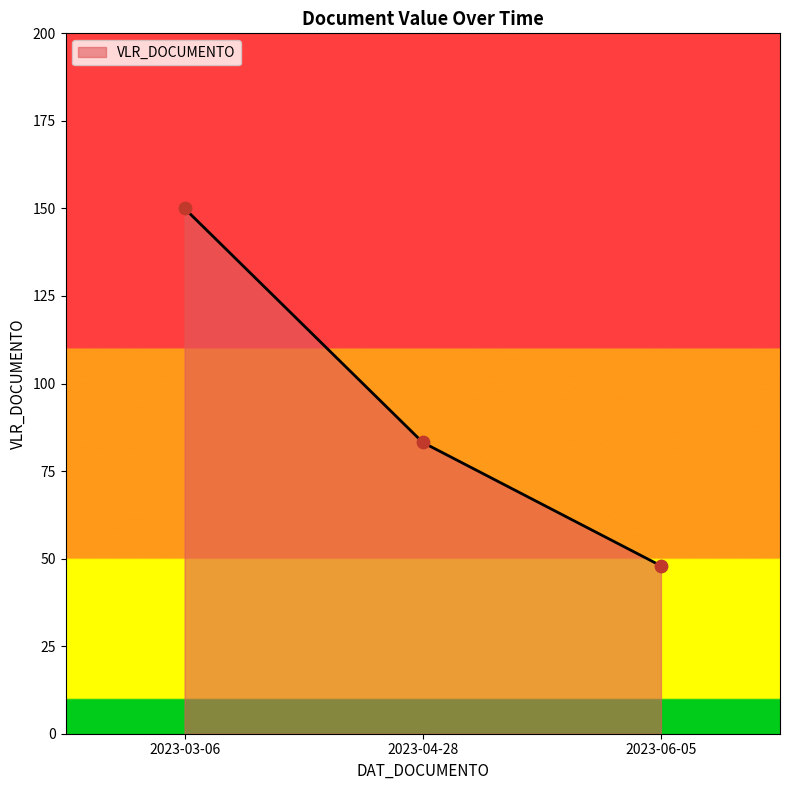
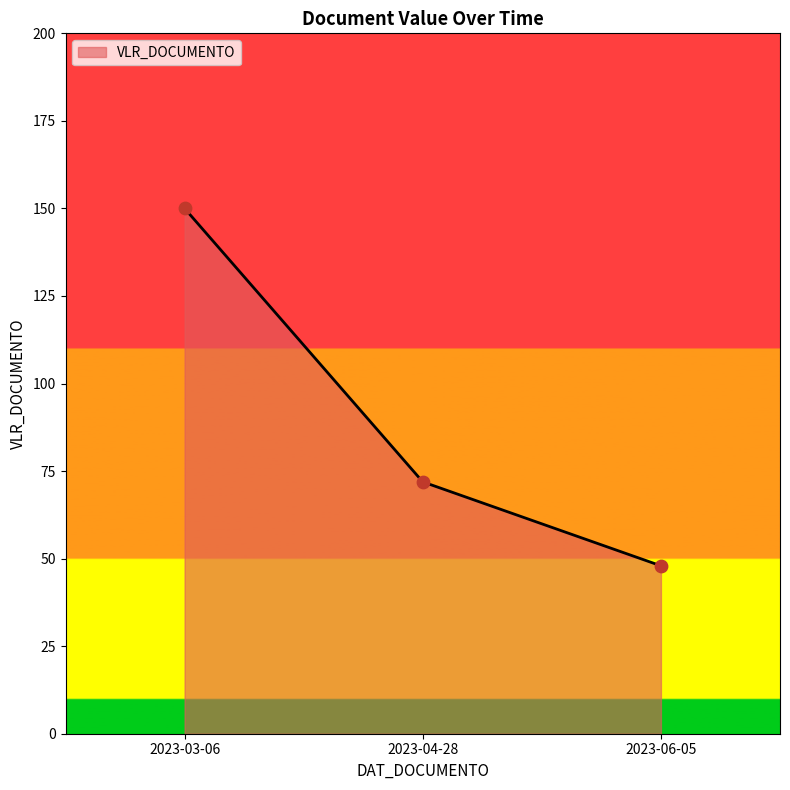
2023-04-28: 83 -> 72
